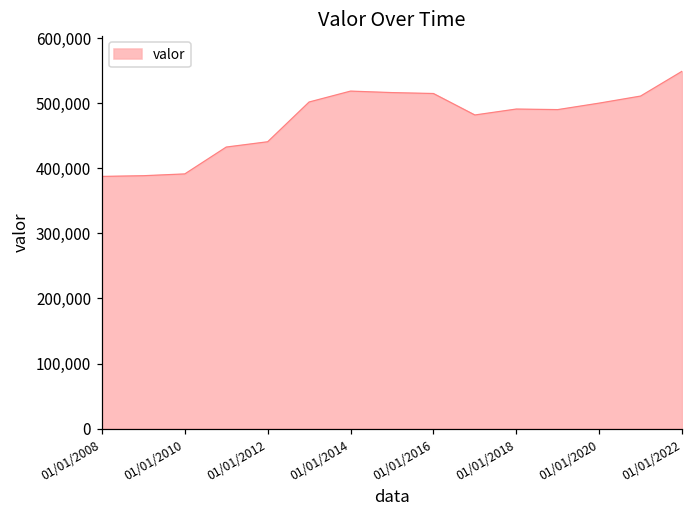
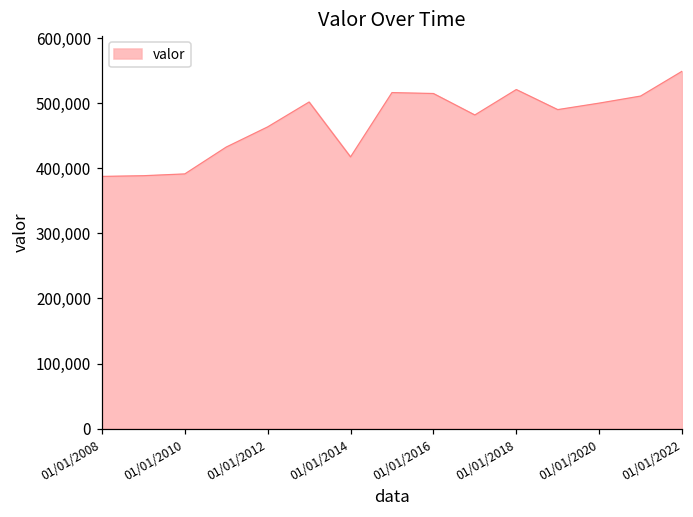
01/01/2012: 440,000 -> 460,000
01/01/2014: 520,000 -> 420,000
01/01/2018: 490,000 -> 520,000
